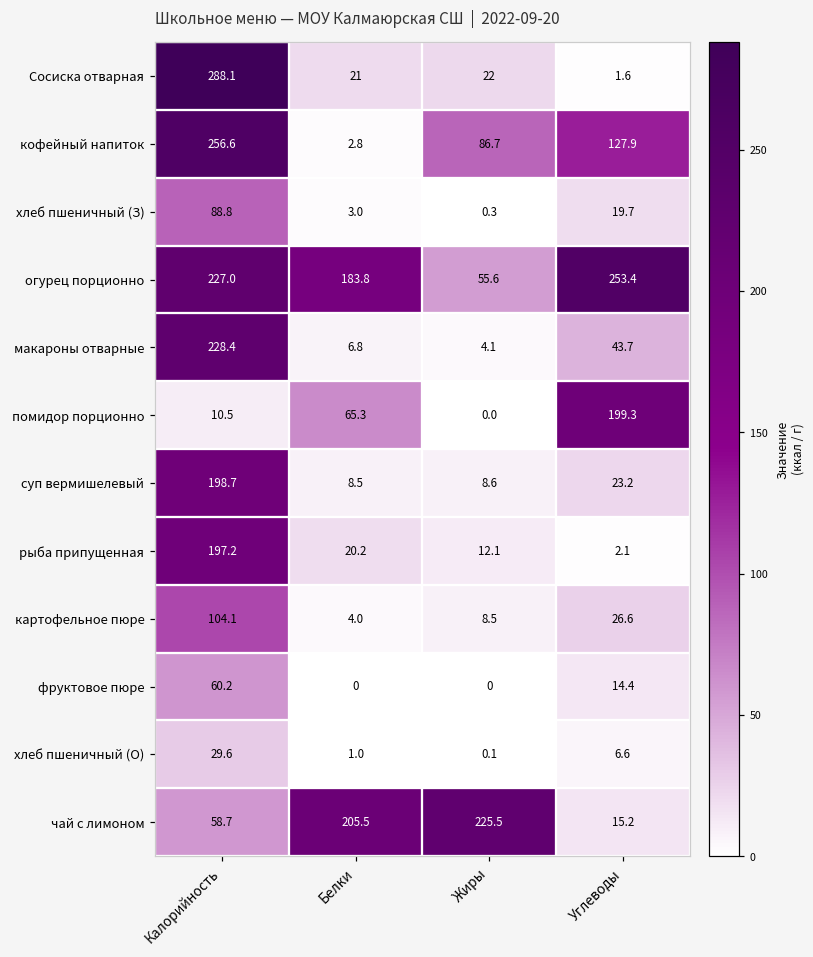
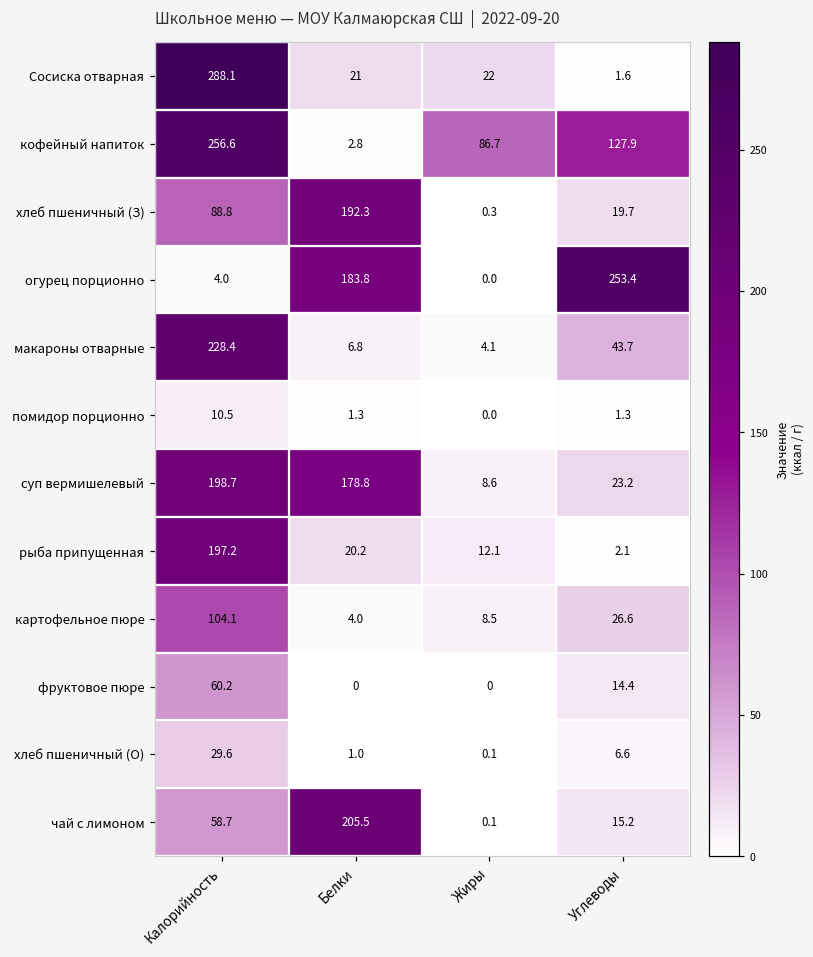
хлеб пшеничный (З), Белки: 3.0 -> 192.3
огурец порционно, Калорийность: 227.0 -> 4.0
огурец порционно, Жиры: 55.6 -> 0.0
помидор порционно, Белки: 65.3 -> 1.3
помидор порционно, Углеводы: 199.3 -> 1.3
суп вермишелевый, Белки: 8.5 -> 178.8
чай с лимоном, Жиры: 225.5 -> 0.1
